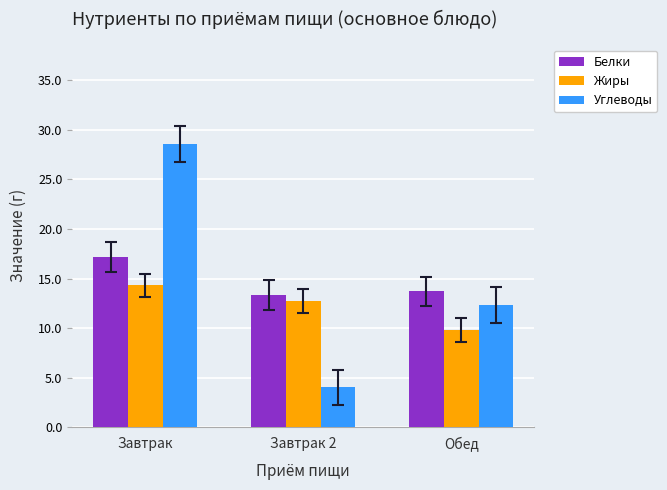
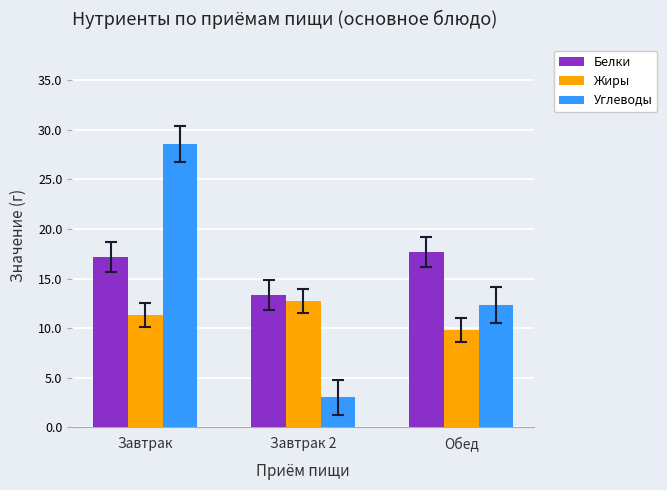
Жиры, Завтрак: 14 -> 11
Углеводы, Завтрак 2: 4 -> 3
Белки, Обед: 14 -> 18
